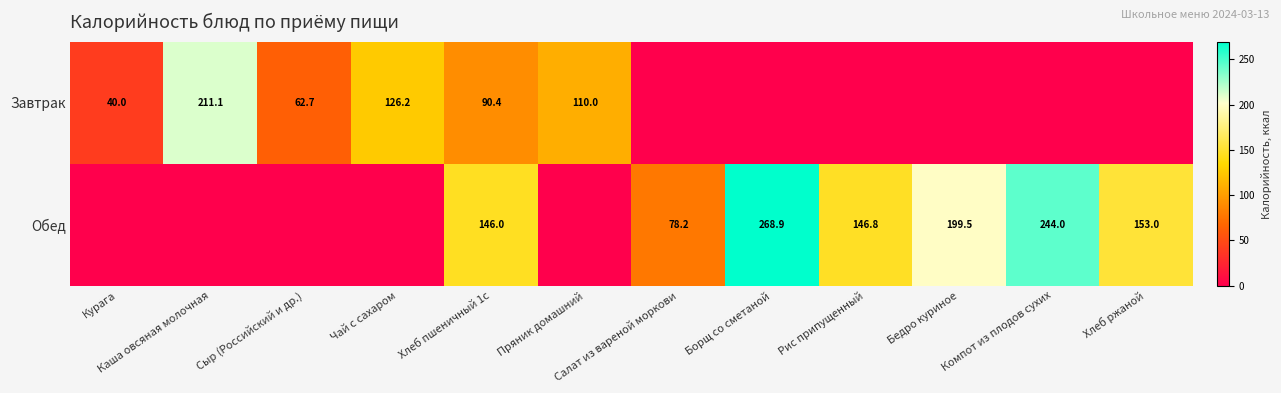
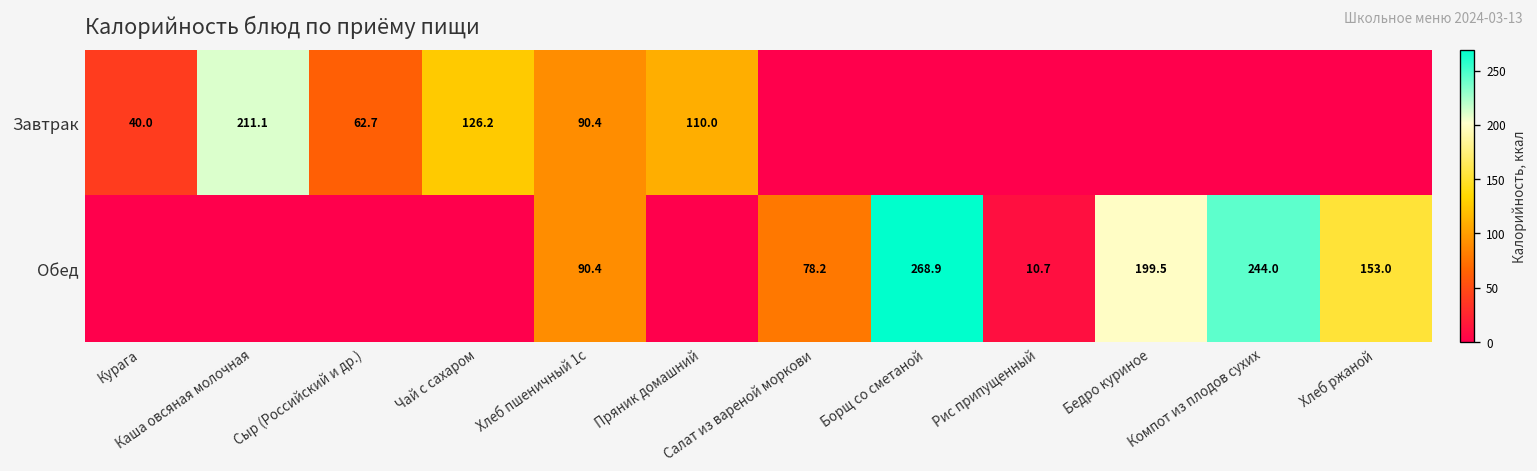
Обед, Хлеб пшеничный 1с: 146.0 -> 90.4
Обед, Рис припущенный: 146.8 -> 10.7
